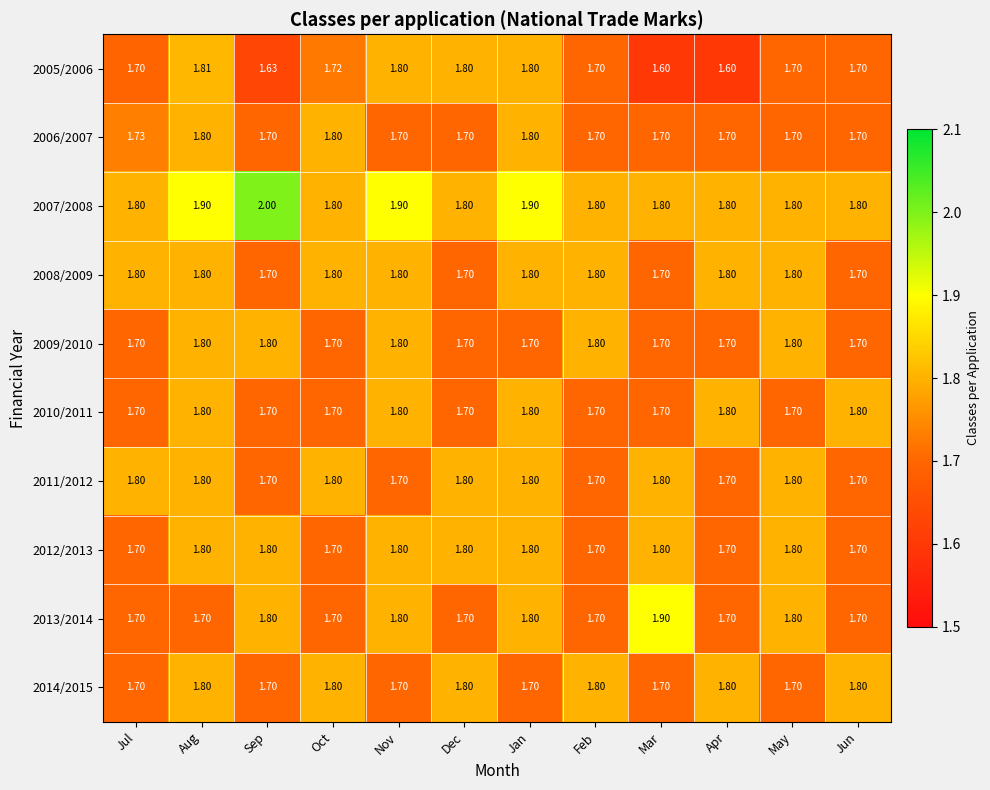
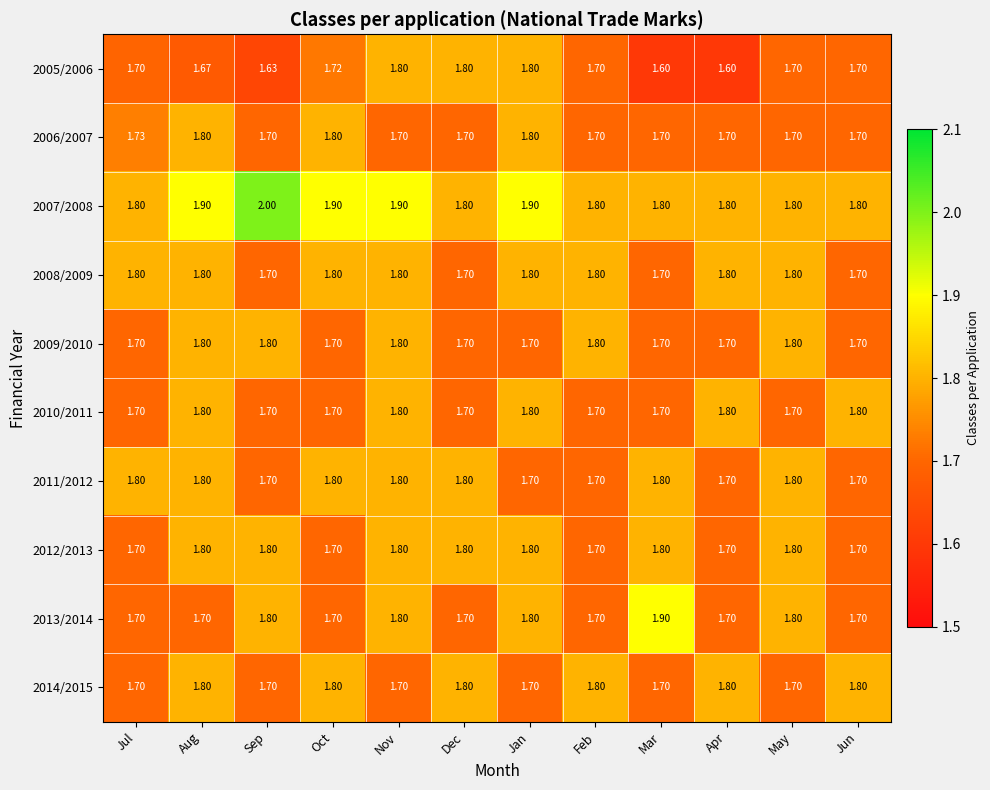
2005/2006, Aug: 1.81 -> 1.67
2007/2008, Oct: 1.80 -> 1.90
2011/2012, Nov: 1.70 -> 1.80
2011/2012, Jan: 1.80 -> 1.70
